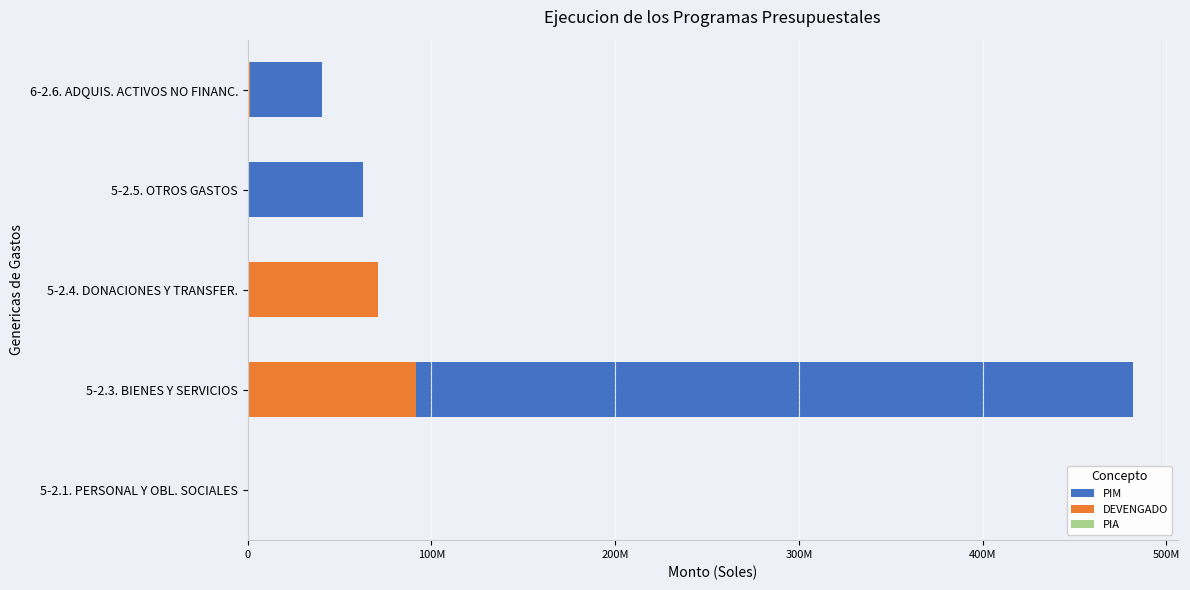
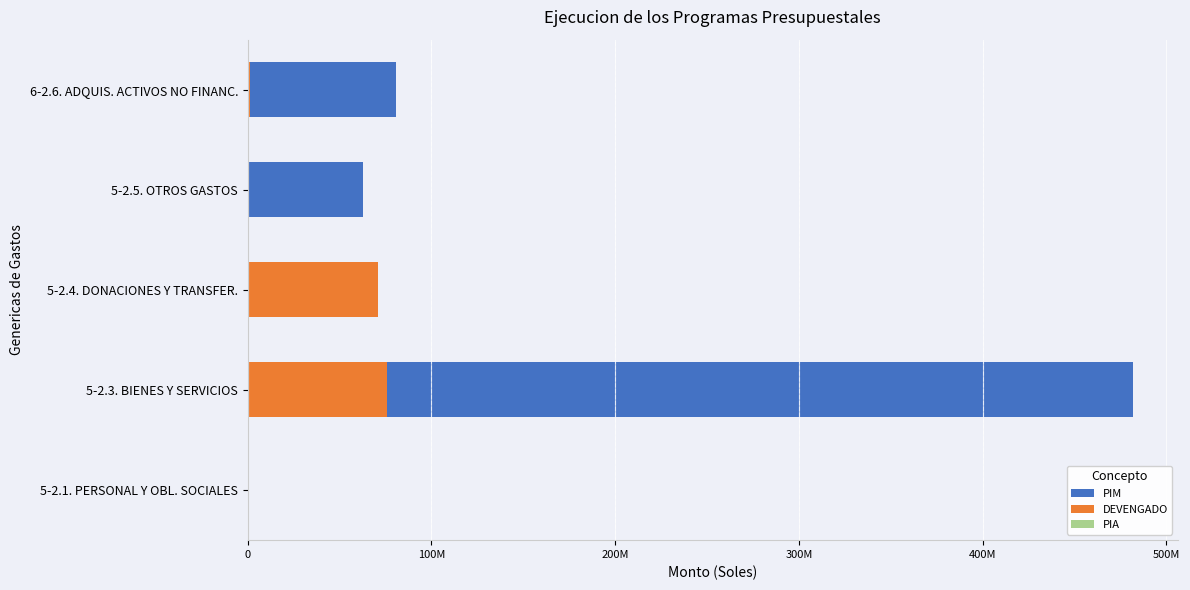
PIM, 6-2.6. ADQUIS. ACTIVOS NO FINANC.: 41000000 -> 80000000
DEVENGADO, 5-2.3. BIENES Y SERVICIOS: 92000000 -> 76000000
